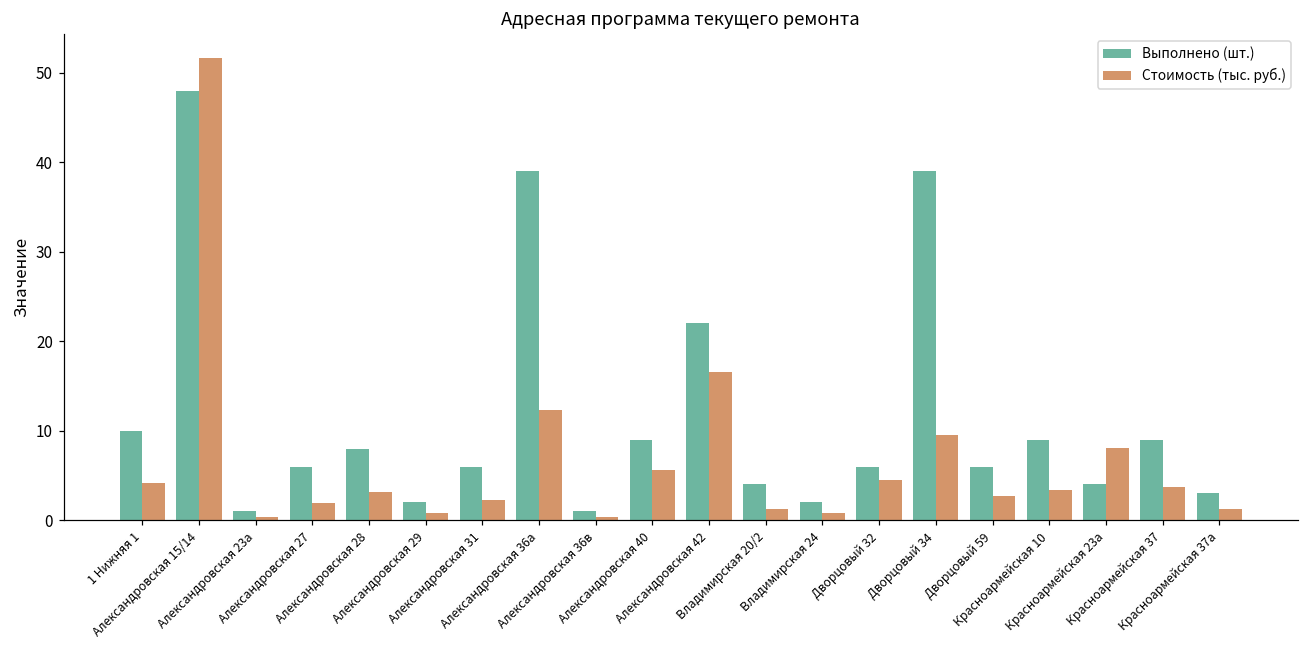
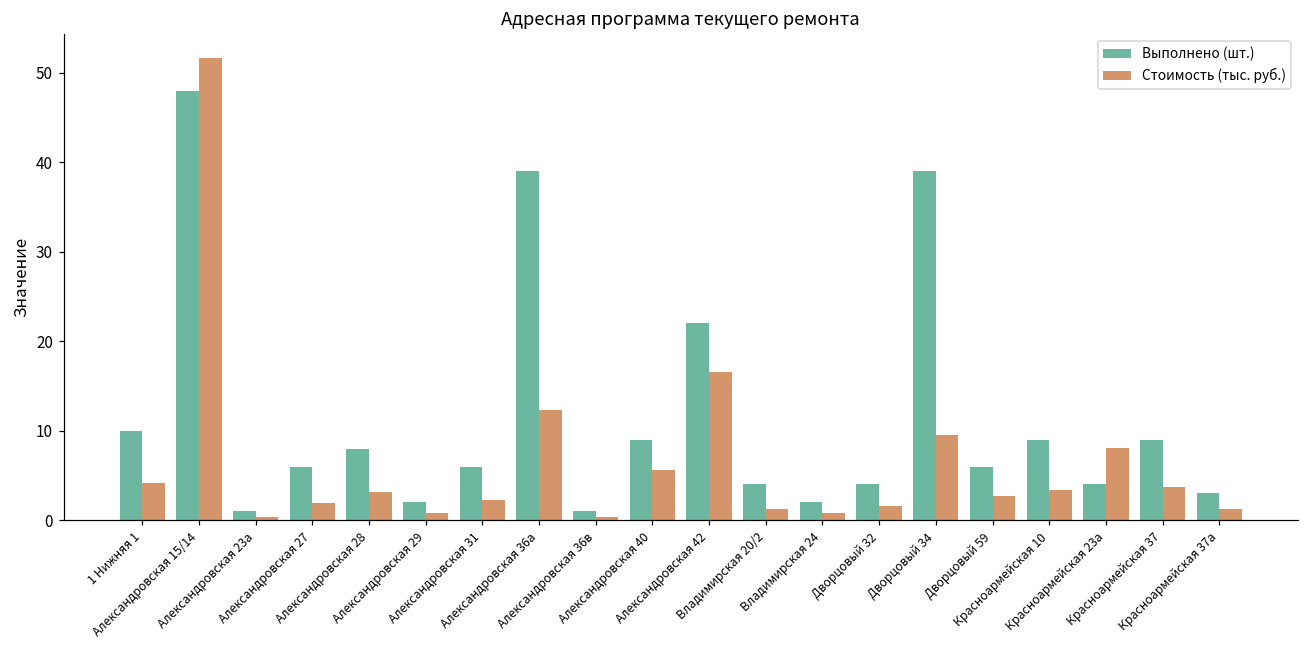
Выполнено (шт.), Дворцовый 32: 6 -> 4
Стоимость (тыс. руб.), Дворцовый 32: 4 -> 2
